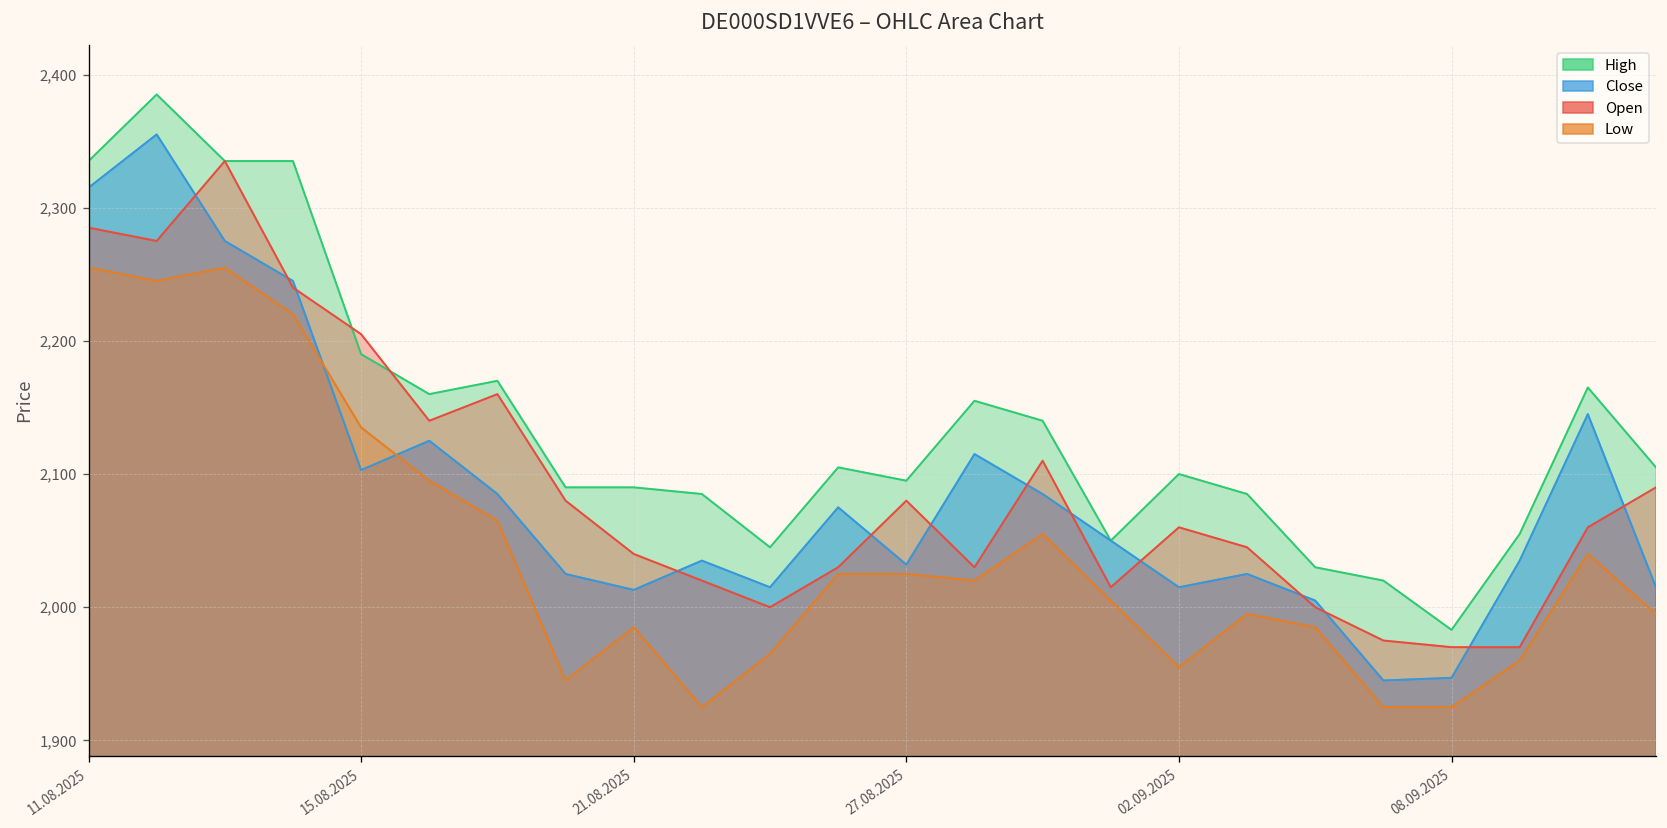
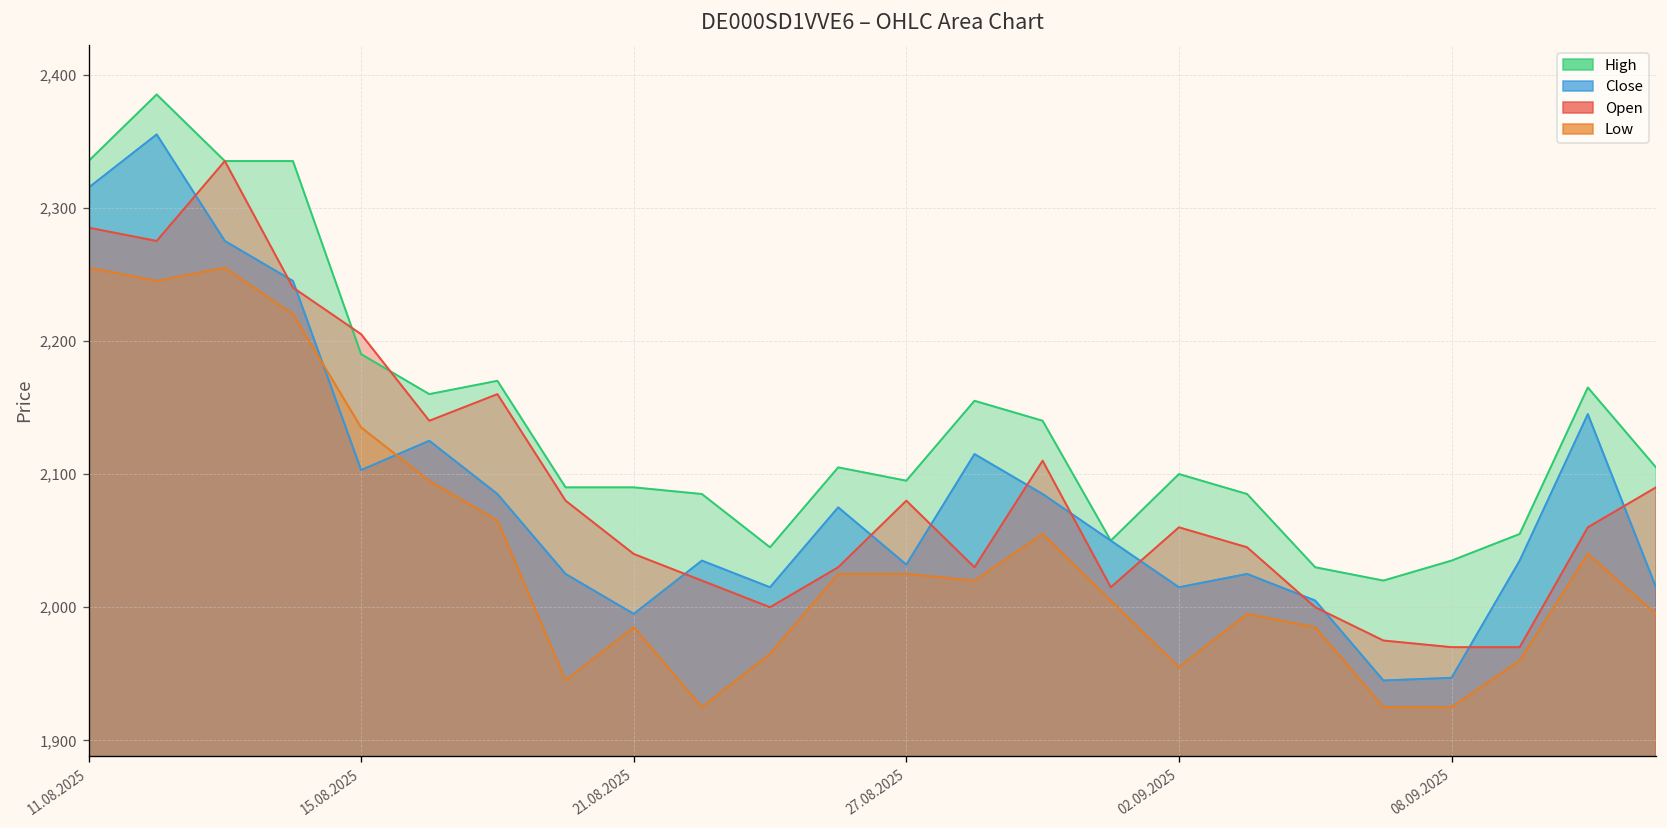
Close, 21.08.2025: 2,013 -> 1,995
High, 08.09.2025: 1,983 -> 2,035
